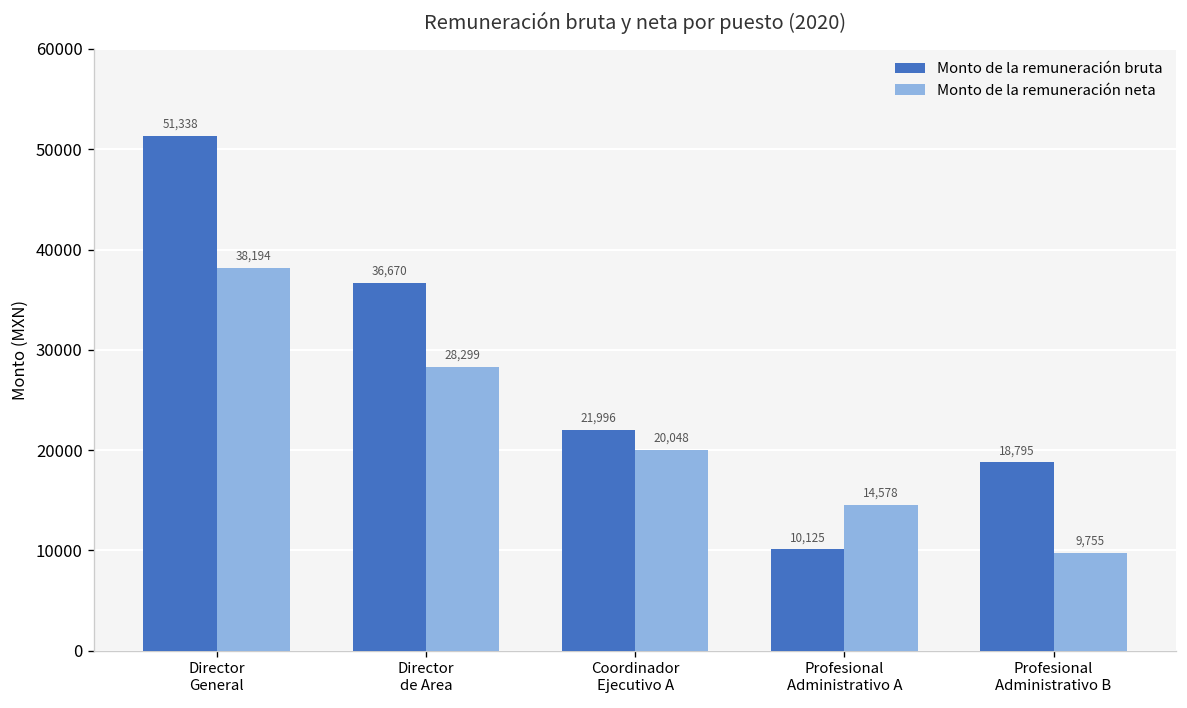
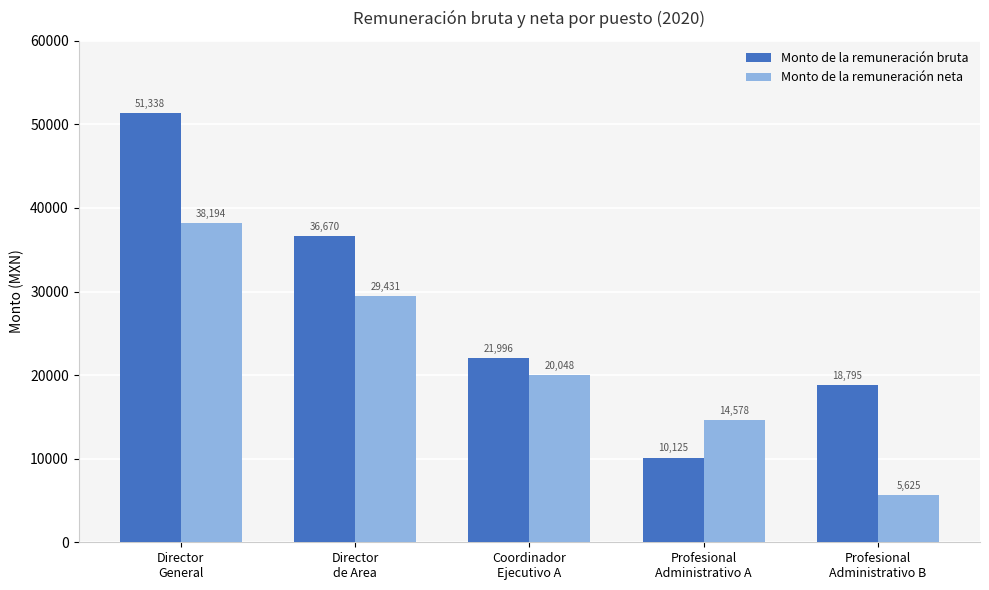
Monto de la remuneración neta, Director de Area: 28,299 -> 29,431
Monto de la remuneración neta, Profesional Administrativo B: 9,755 -> 5,625
